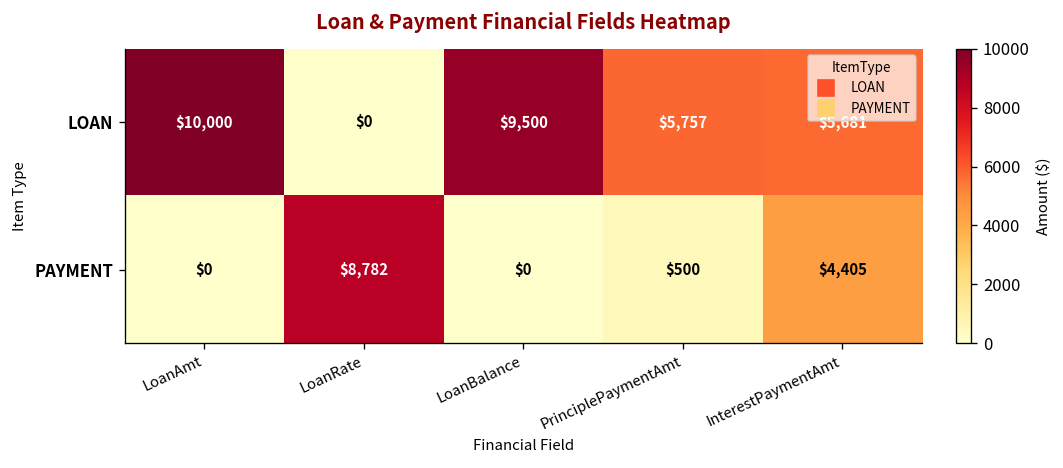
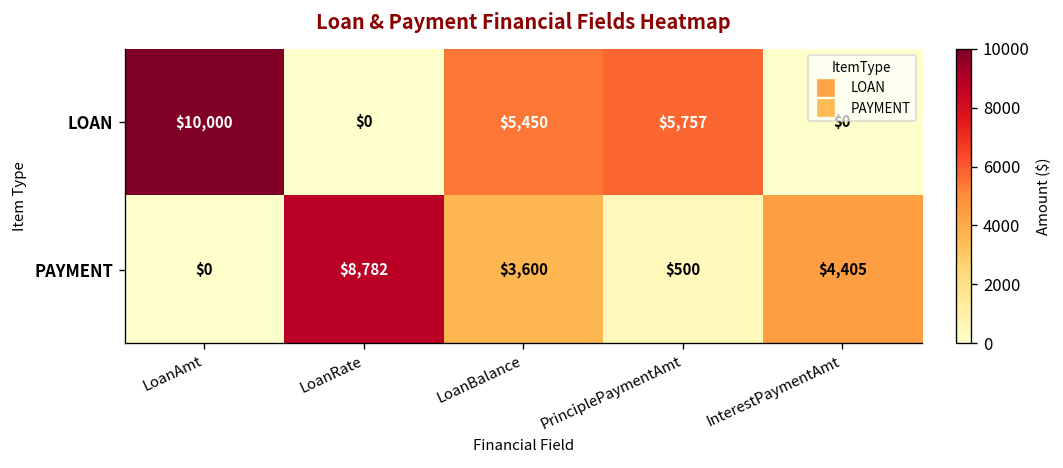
LOAN, LoanBalance: $9,500 -> $5,450
LOAN, InterestPaymentAmt: $5,681 -> $0
PAYMENT, LoanBalance: $0 -> $3,600
